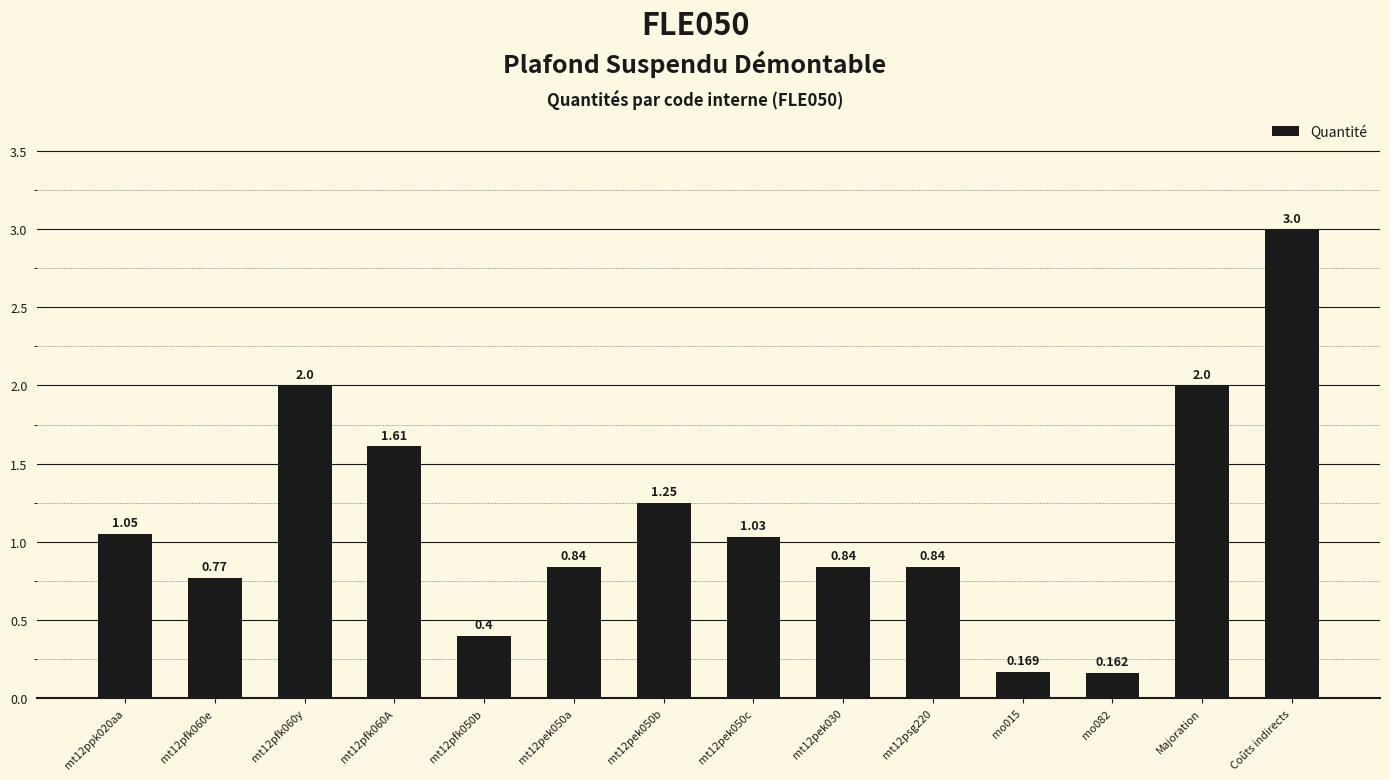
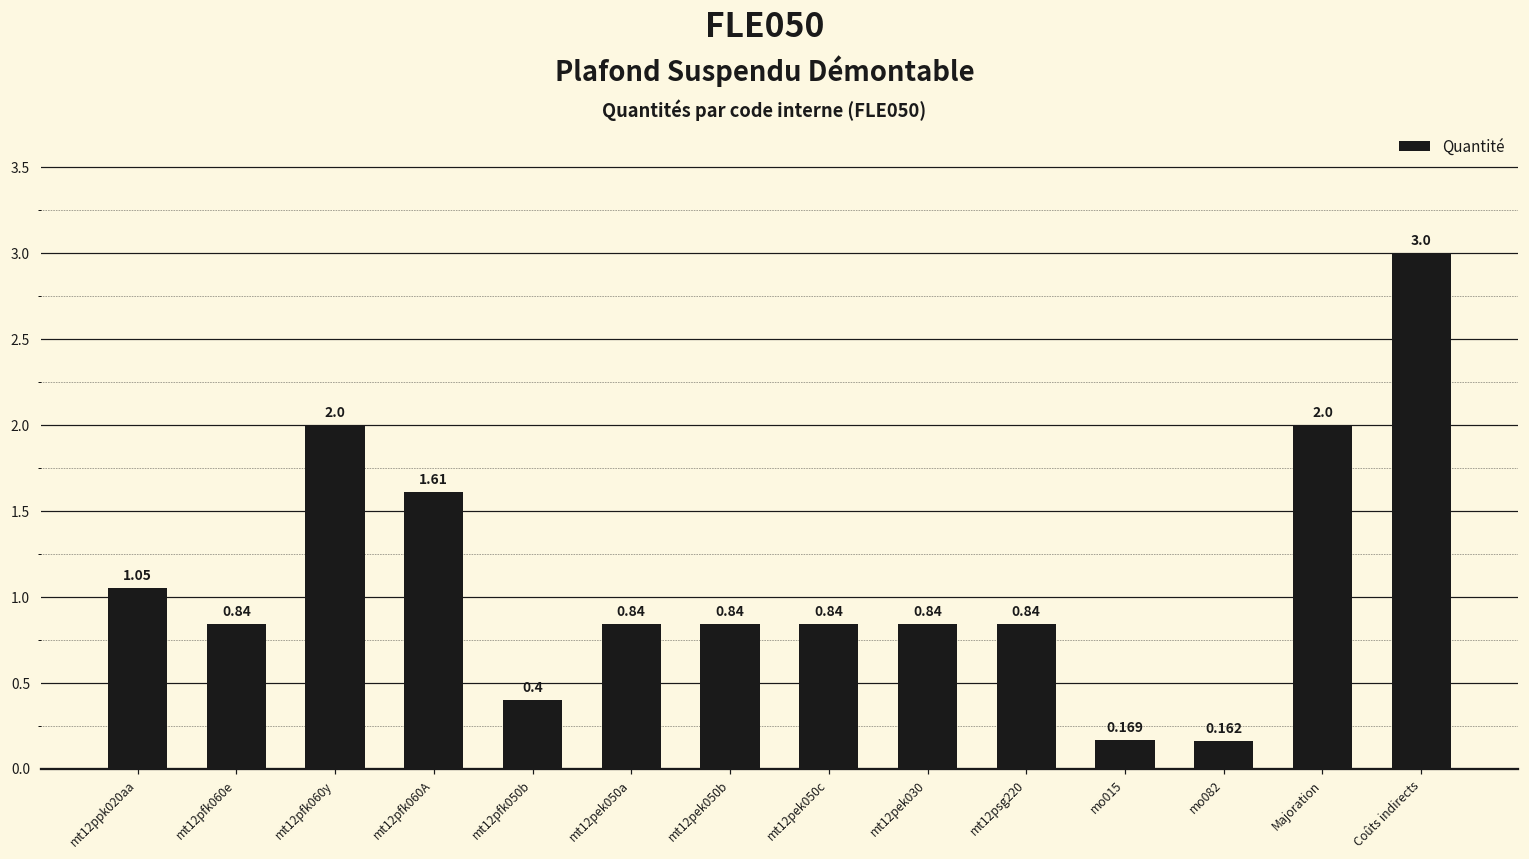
mt12pfk060e: 0.77 -> 0.84
mt12pek050b: 1.25 -> 0.84
mt12pek050c: 1.03 -> 0.84
